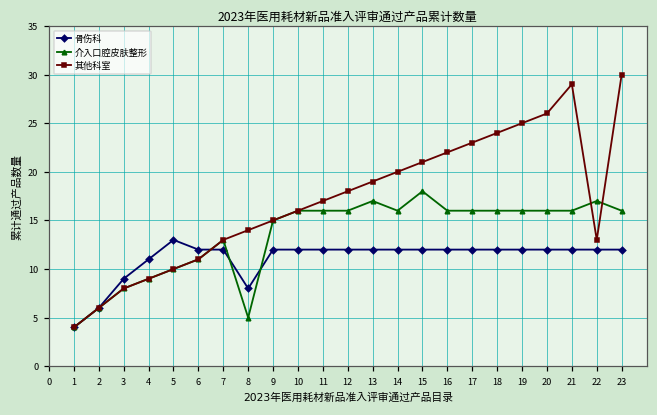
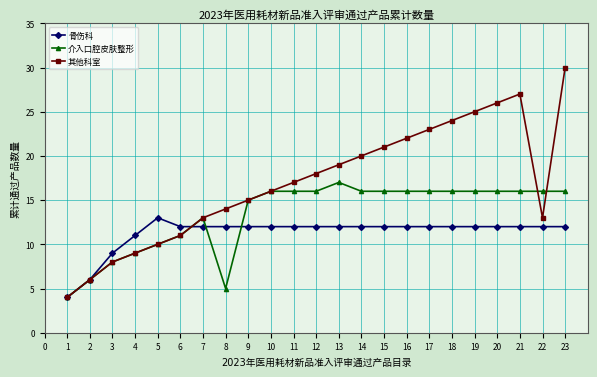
骨伤科, 8: 8 -> 12
介入口腔皮肤整形, 15: 18 -> 16
其他科室, 21: 29 -> 27
介入口腔皮肤整形, 22: 17 -> 16
